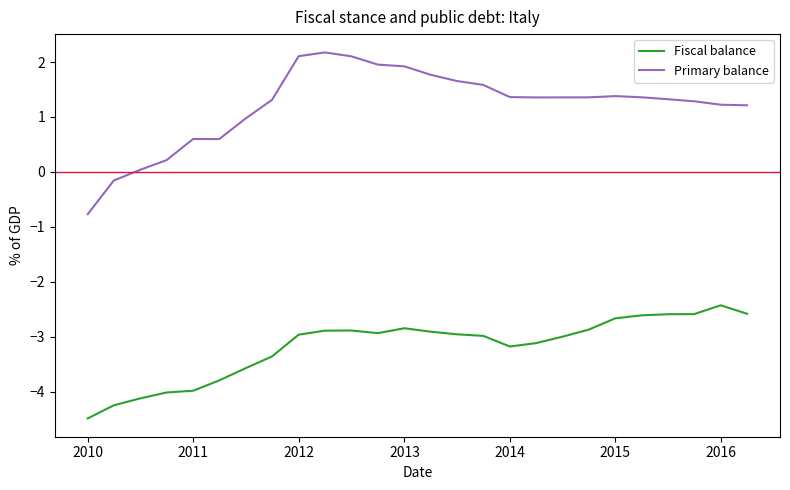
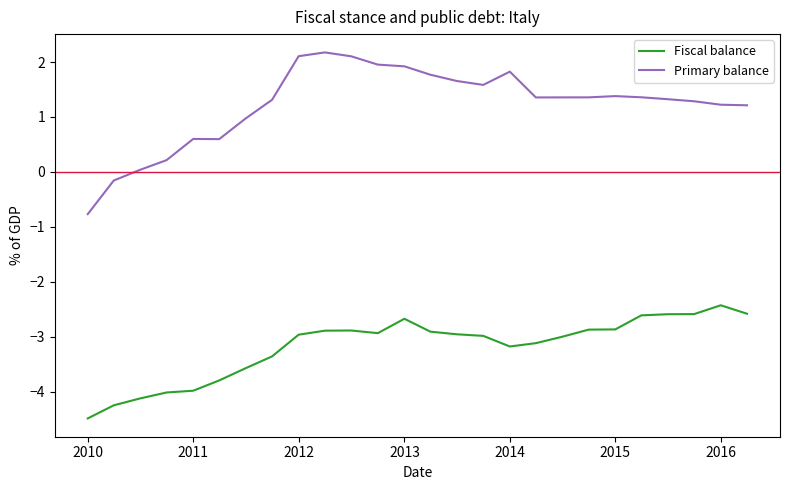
Fiscal balance, 2013: -2.8 -> -2.7
Primary balance, 2014: 1.4 -> 1.8
Fiscal balance, 2015: -2.7 -> -2.9
